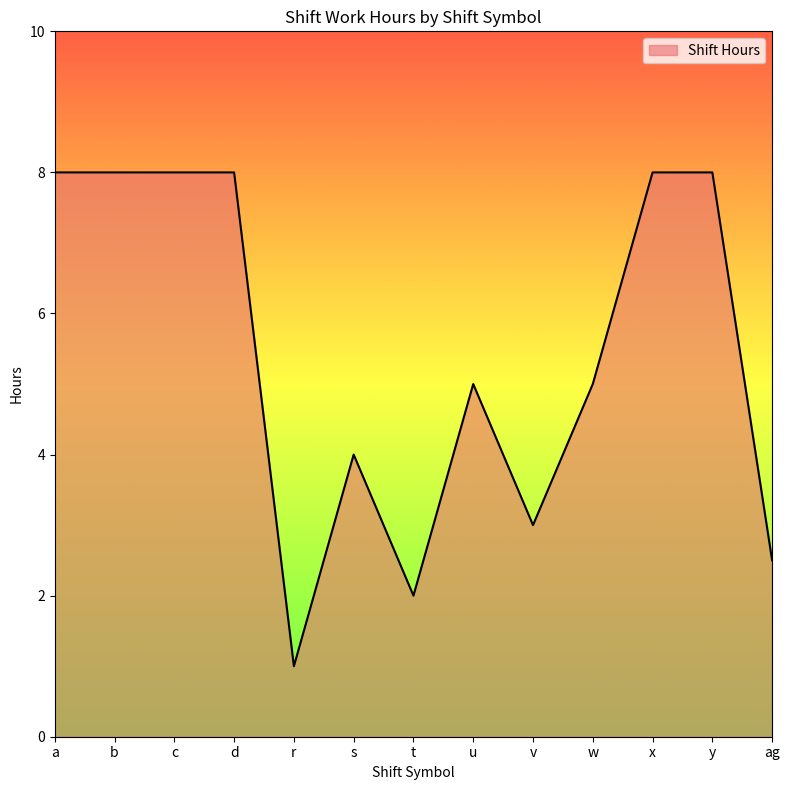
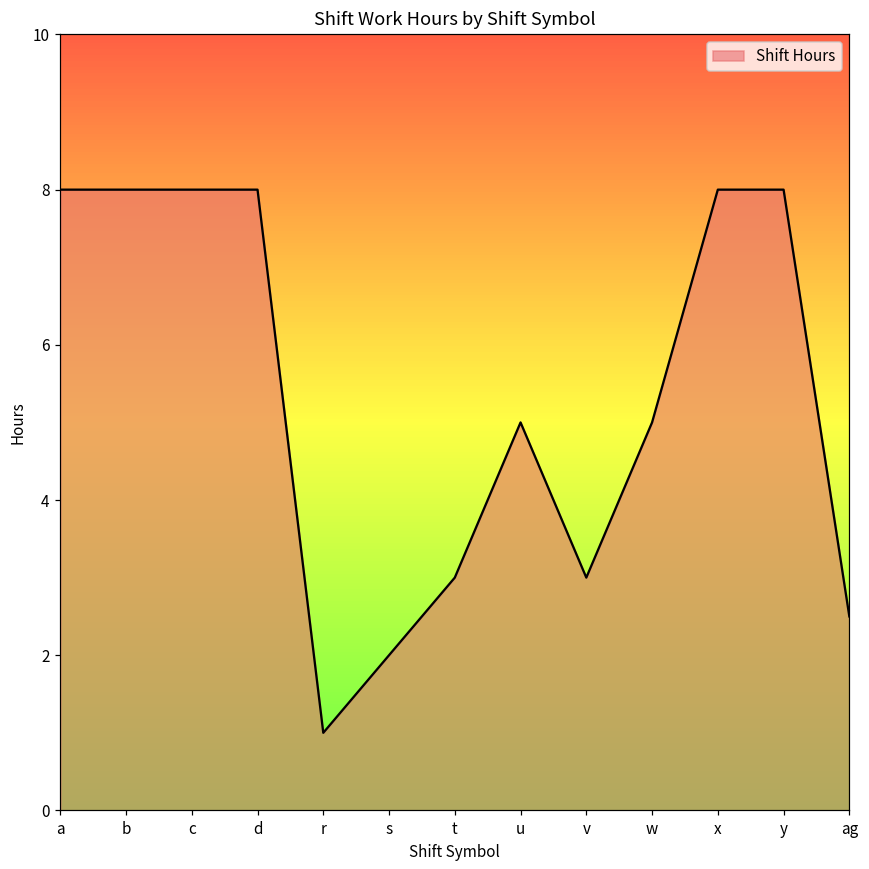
s: 4 -> 2
t: 2 -> 3
